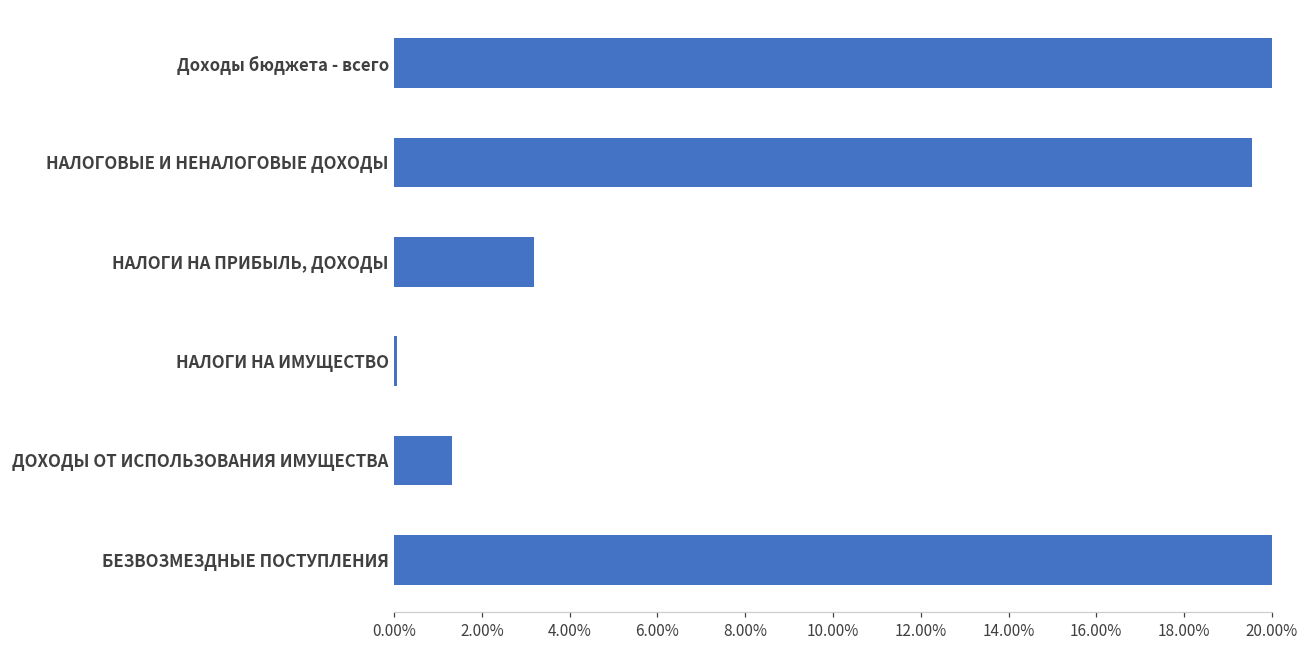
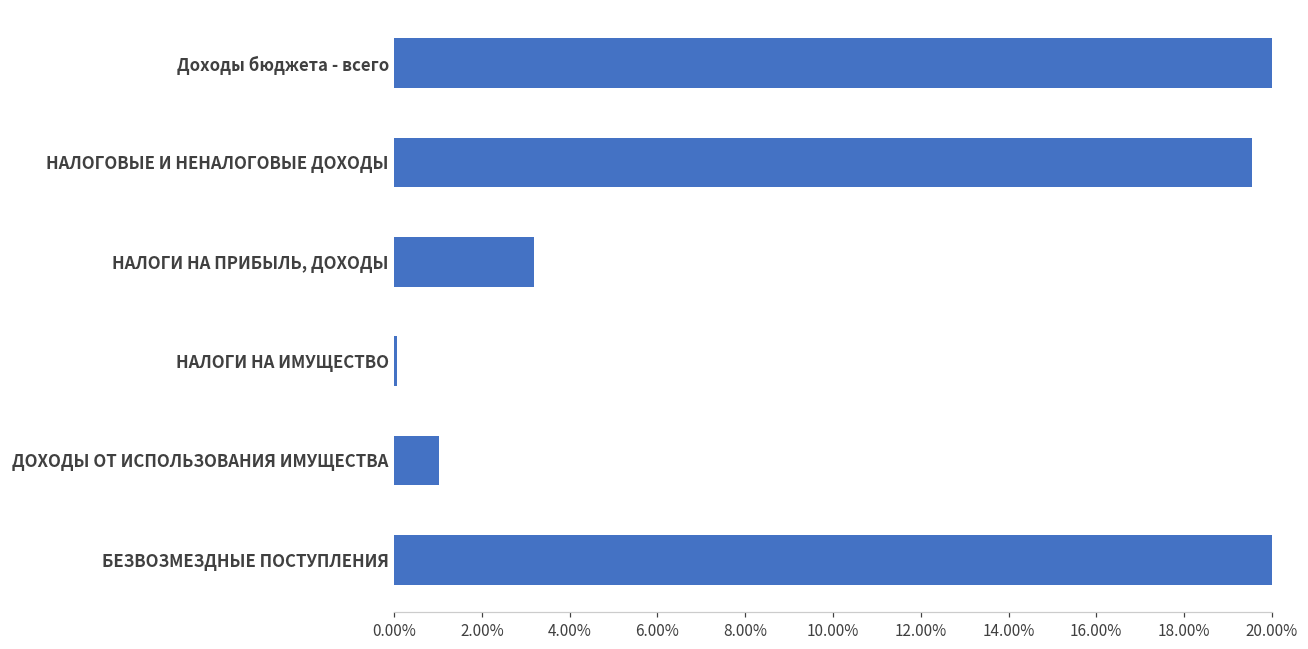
ДОХОДЫ ОТ ИСПОЛЬЗОВАНИЯ ИМУЩЕСТВА: 1.3% -> 1.0%
